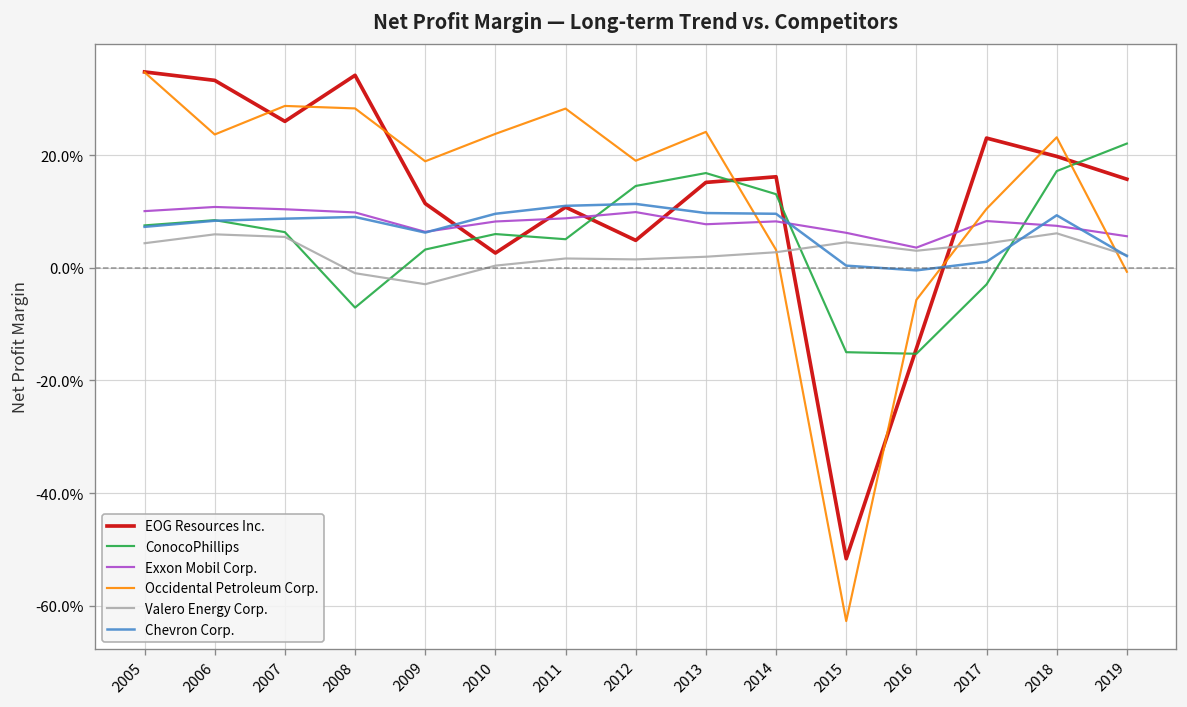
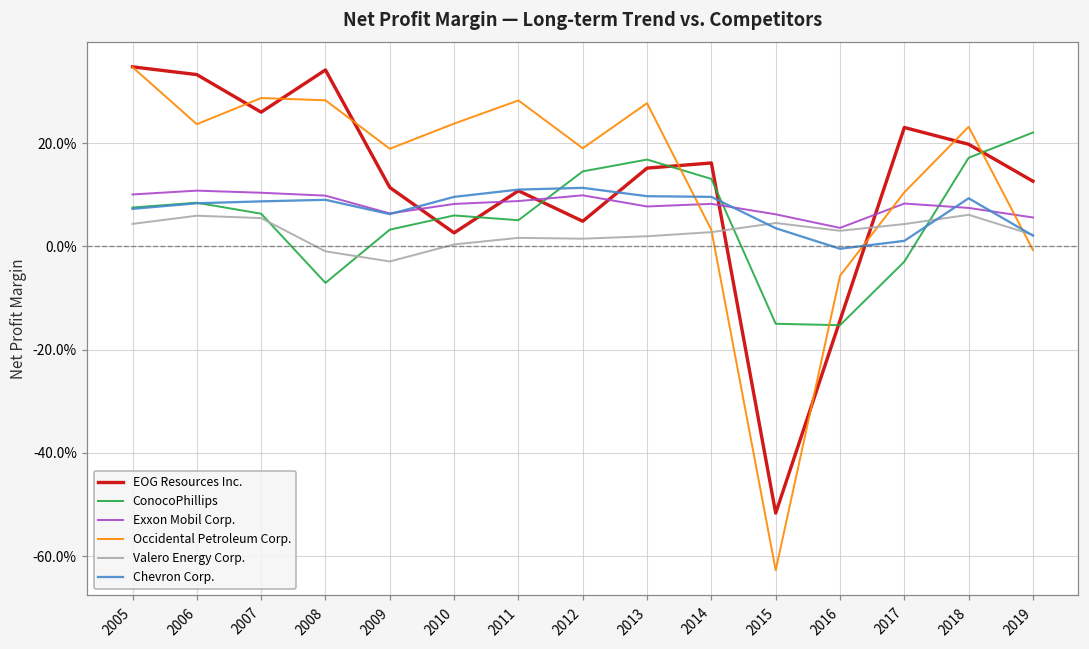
Occidental Petroleum Corp., 2013: 24% -> 28%
Chevron Corp., 2015: 0% -> 4%
EOG Resources Inc., 2019: 16% -> 13%
